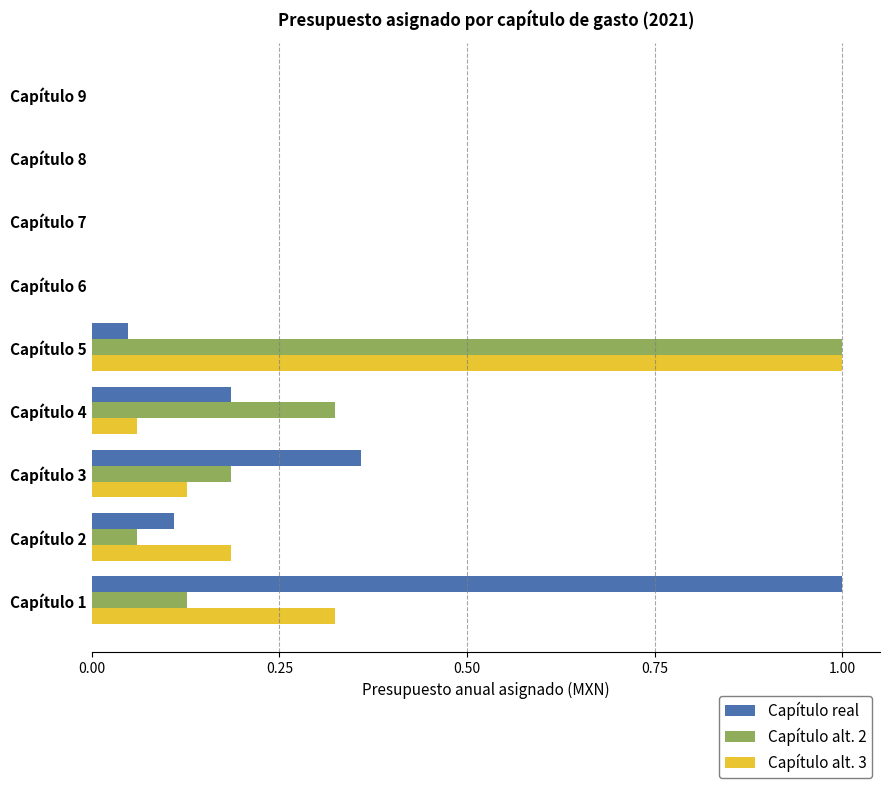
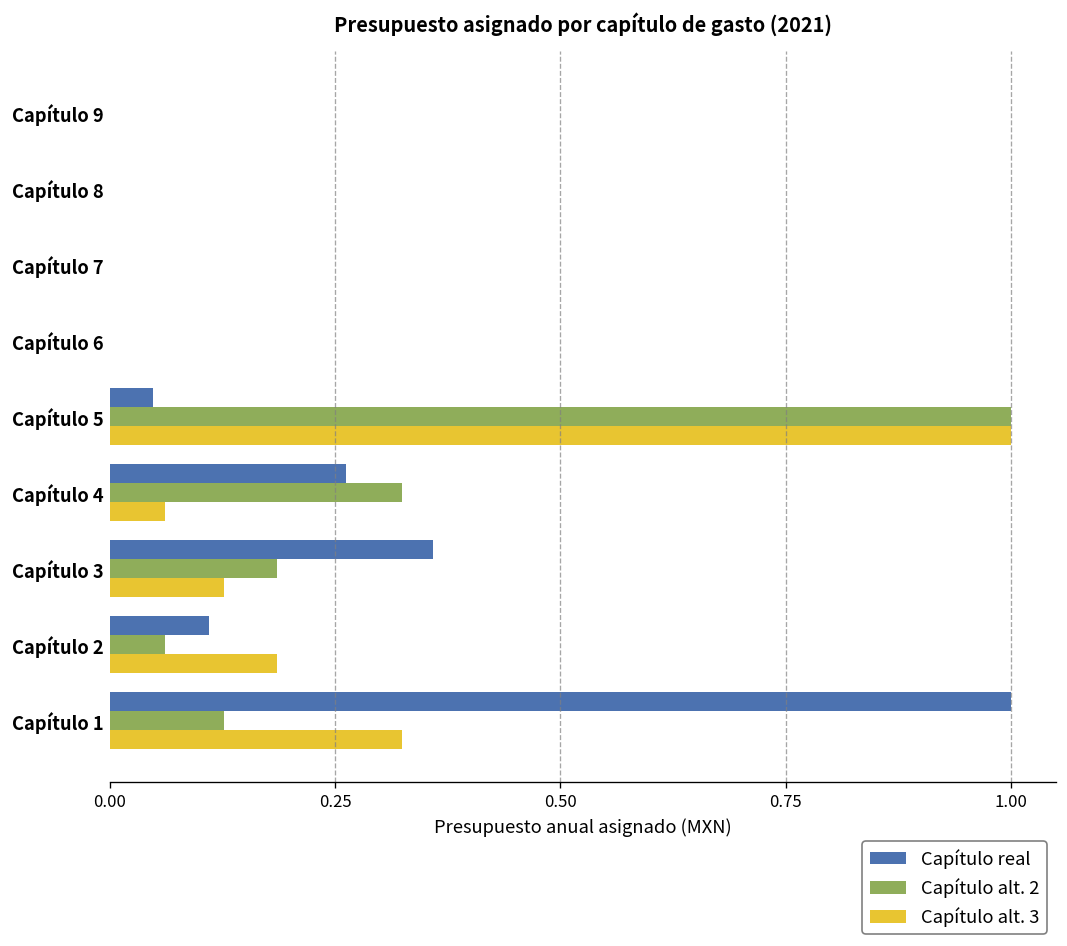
Capítulo real, Capítulo 4: 0.19 -> 0.26
